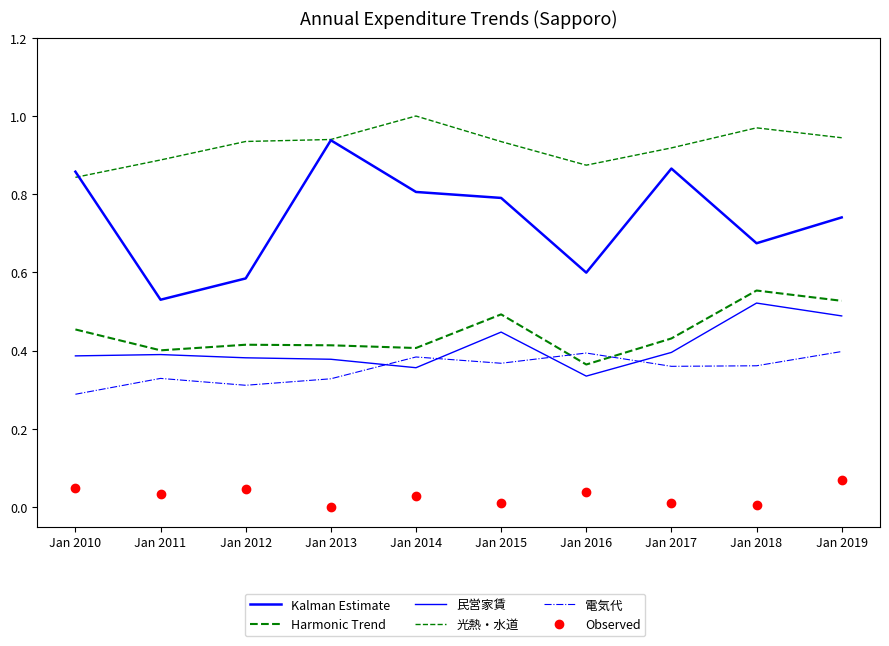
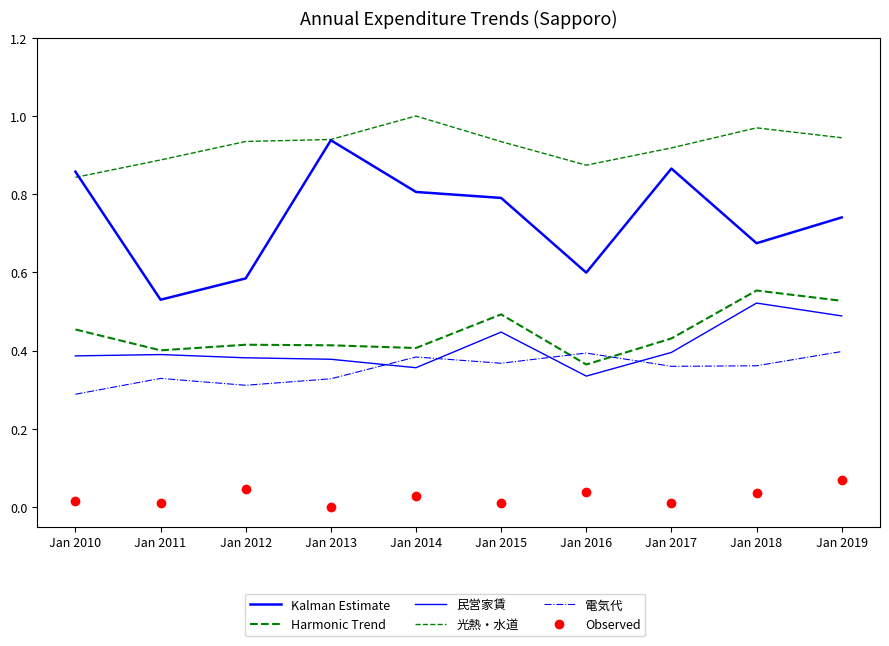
Observed, Jan 2010: 0.05 -> 0.01
Observed, Jan 2011: 0.03 -> 0.01
Observed, Jan 2018: 0.01 -> 0.04
